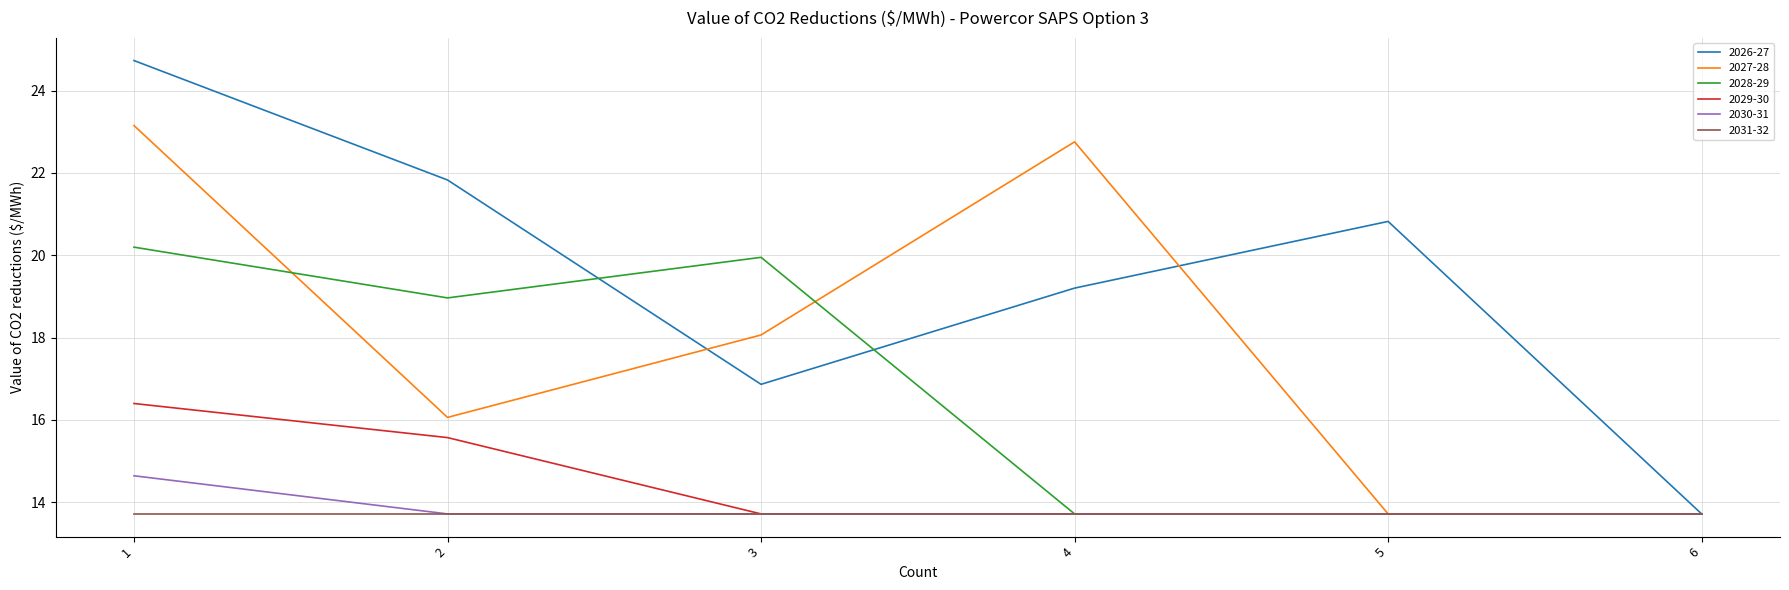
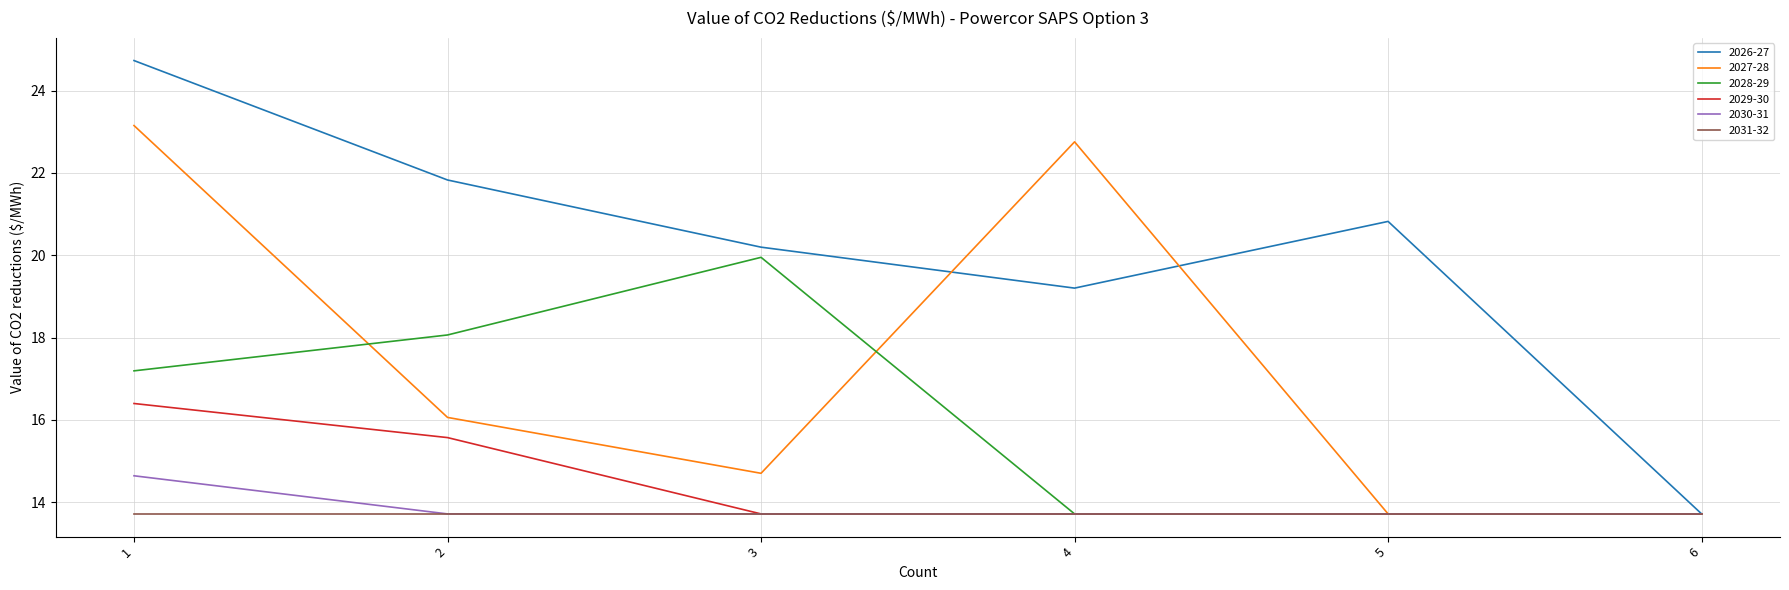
2028-29, 1: 20.2 -> 17.2
2028-29, 2: 19.0 -> 18.1
2026-27, 3: 16.9 -> 20.2
2027-28, 3: 18.1 -> 14.7
